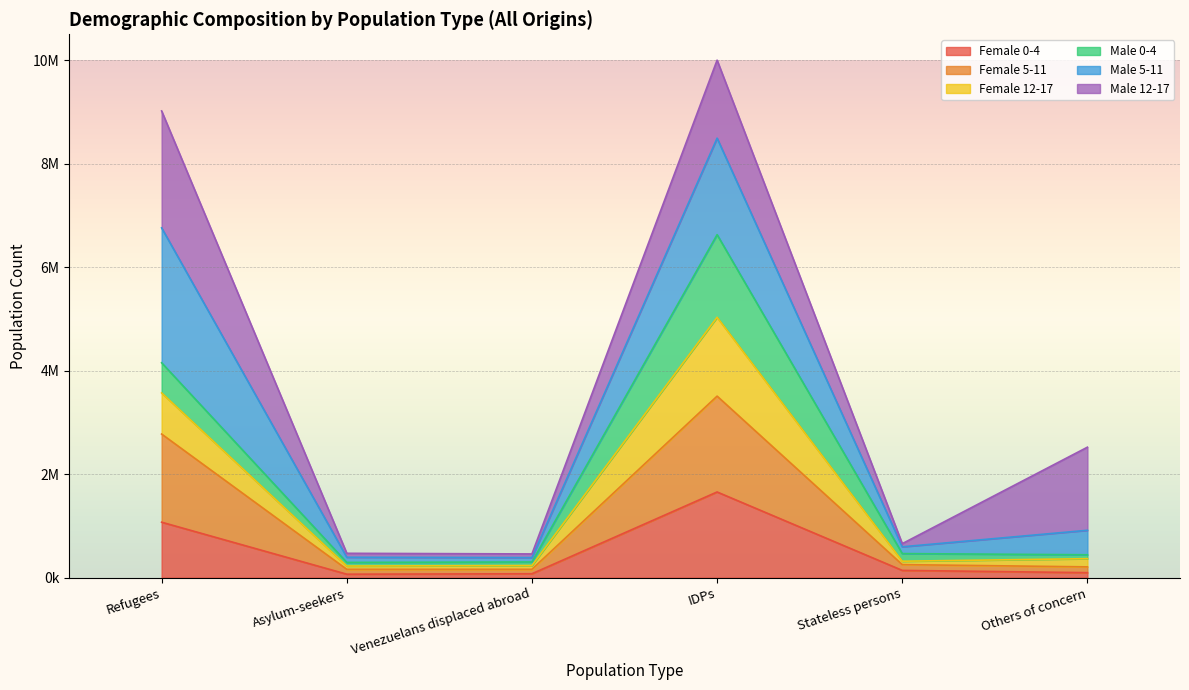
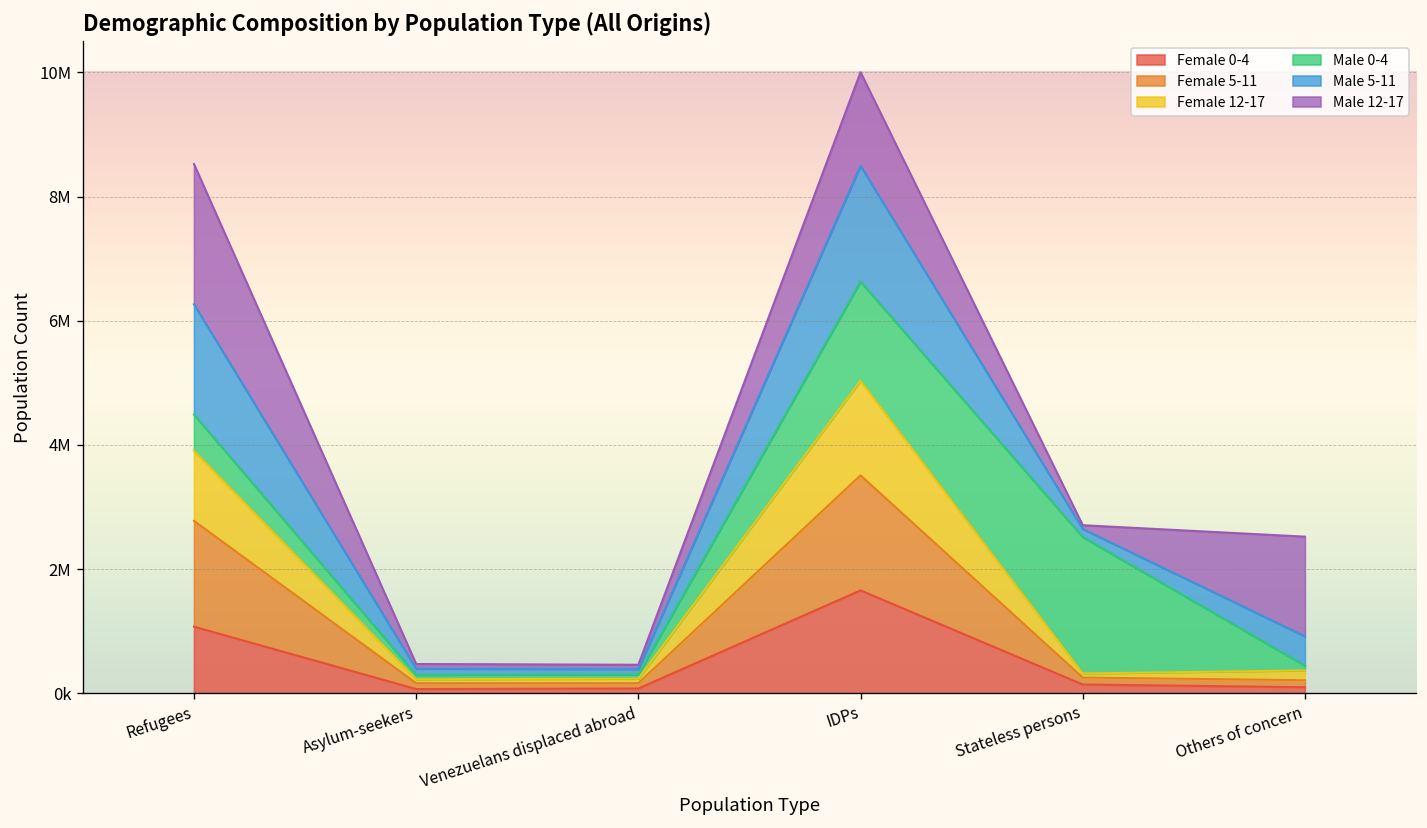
Female 12-17, Refugees: 800000 -> 1100000
Male 5-11, Refugees: 2600000 -> 1800000
Male 0-4, Stateless persons: 100000 -> 2200000
